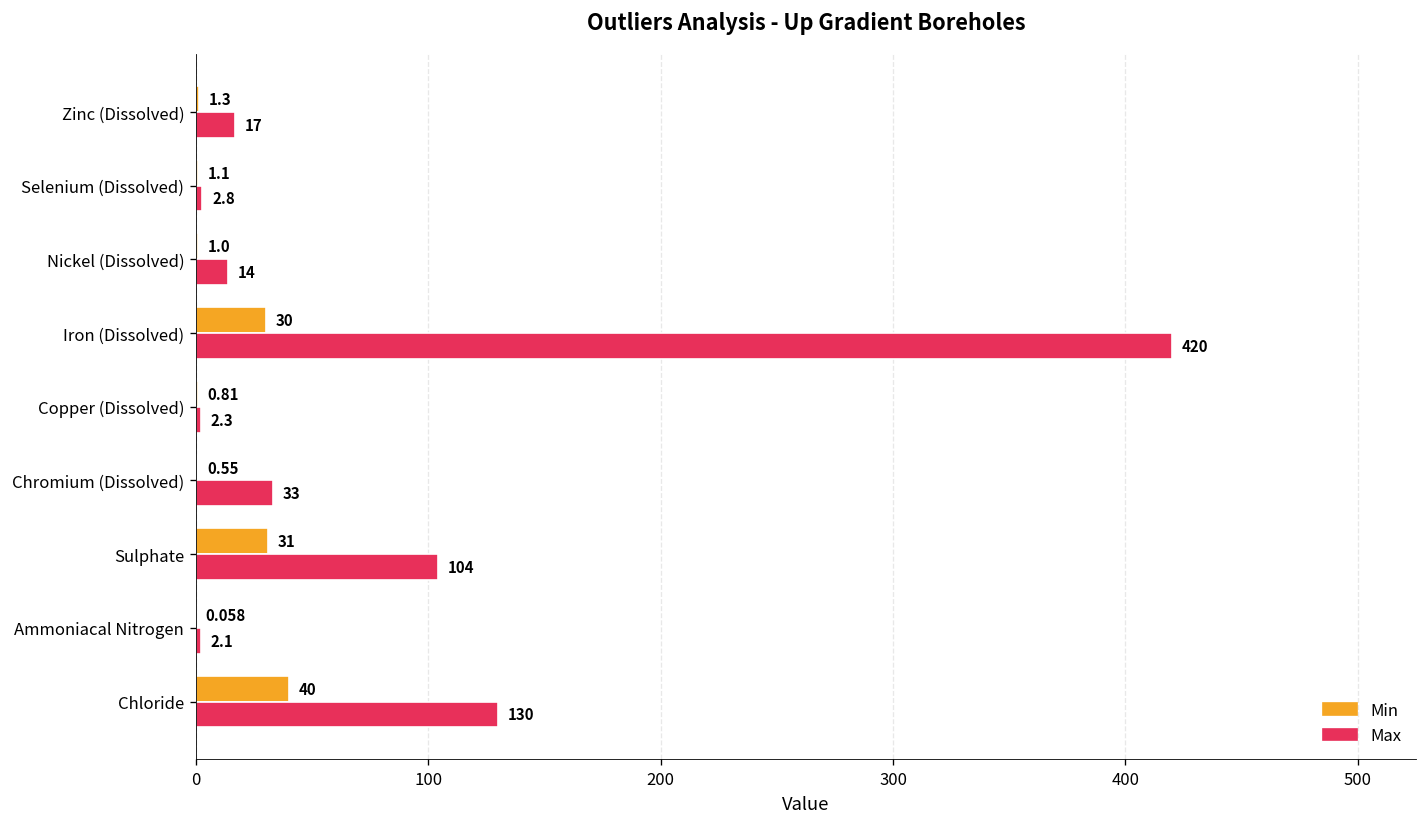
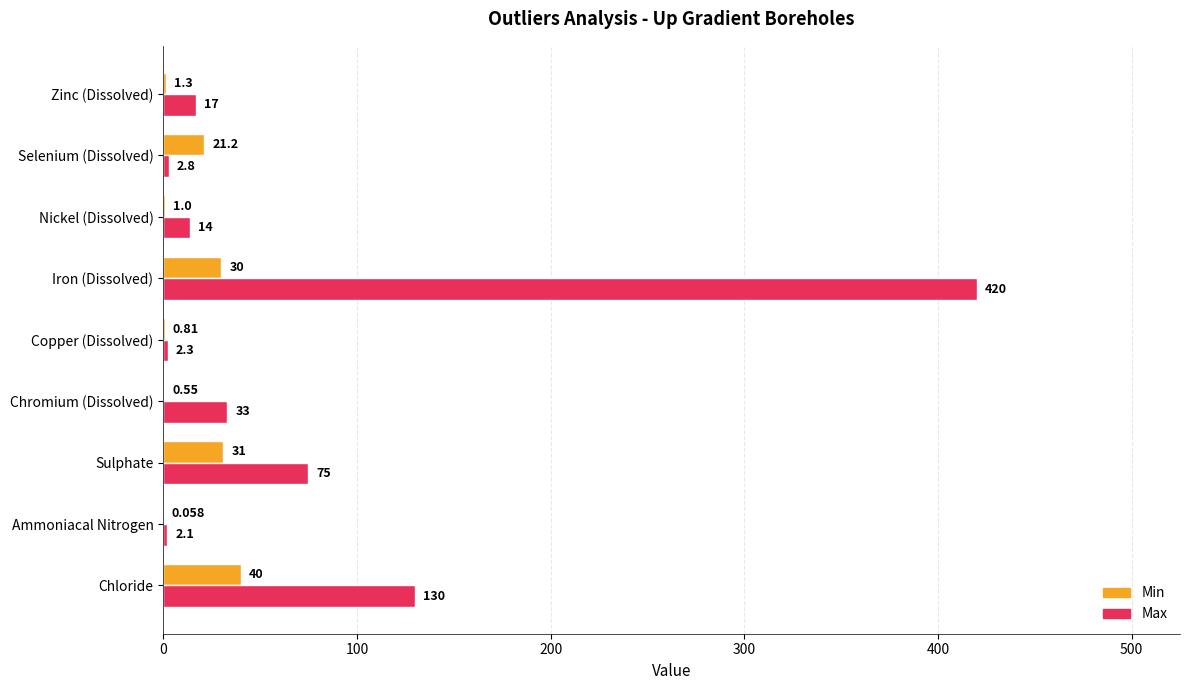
Min, Selenium (Dissolved): 1.1 -> 21.2
Max, Sulphate: 104 -> 75
